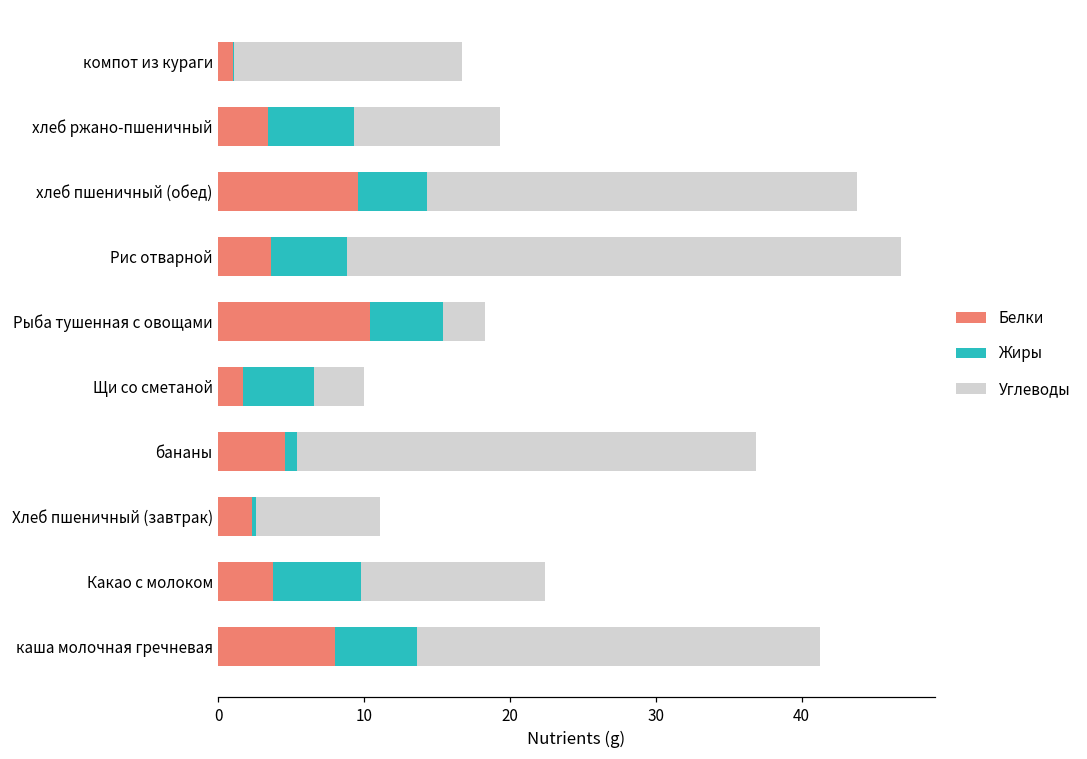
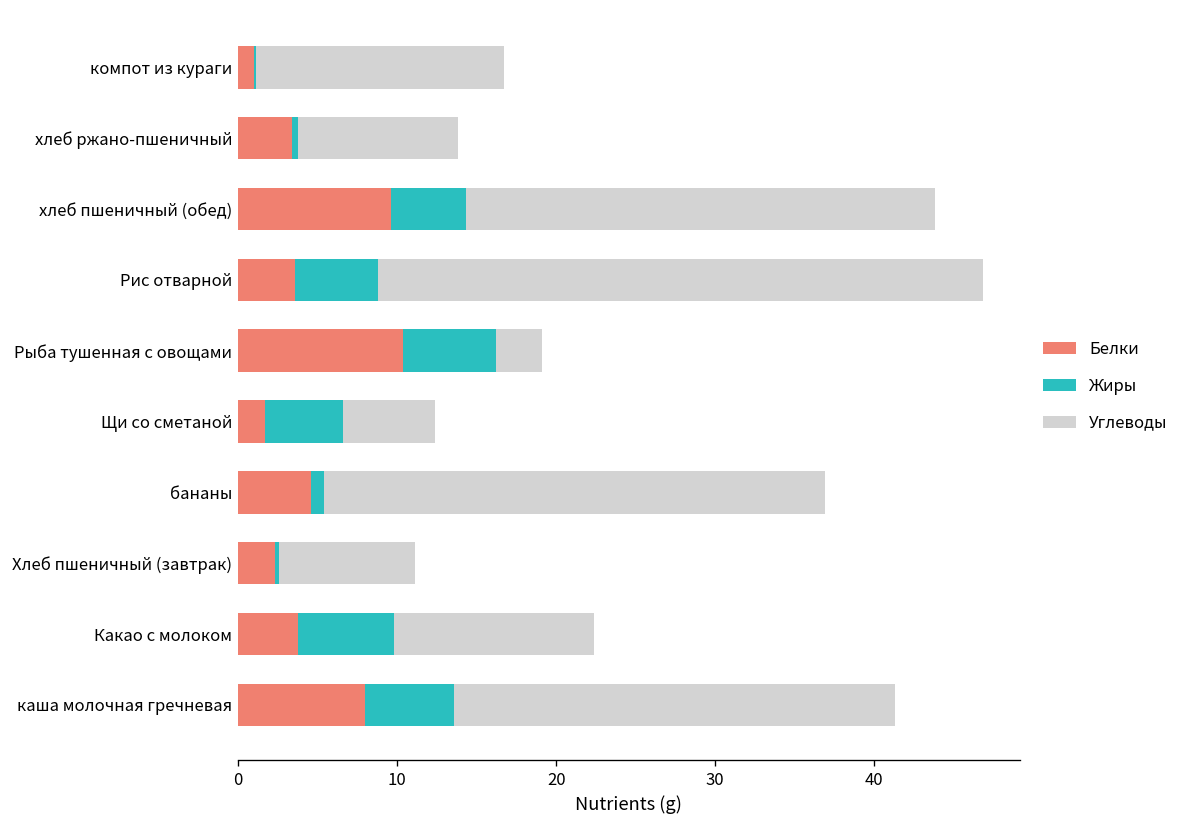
Жиры, хлеб ржано-пшеничный: 5.9 -> 0.4
Жиры, Рыба тушенная с овощами: 5.0 -> 5.8
Углеводы, Щи со сметаной: 3.4 -> 5.8
